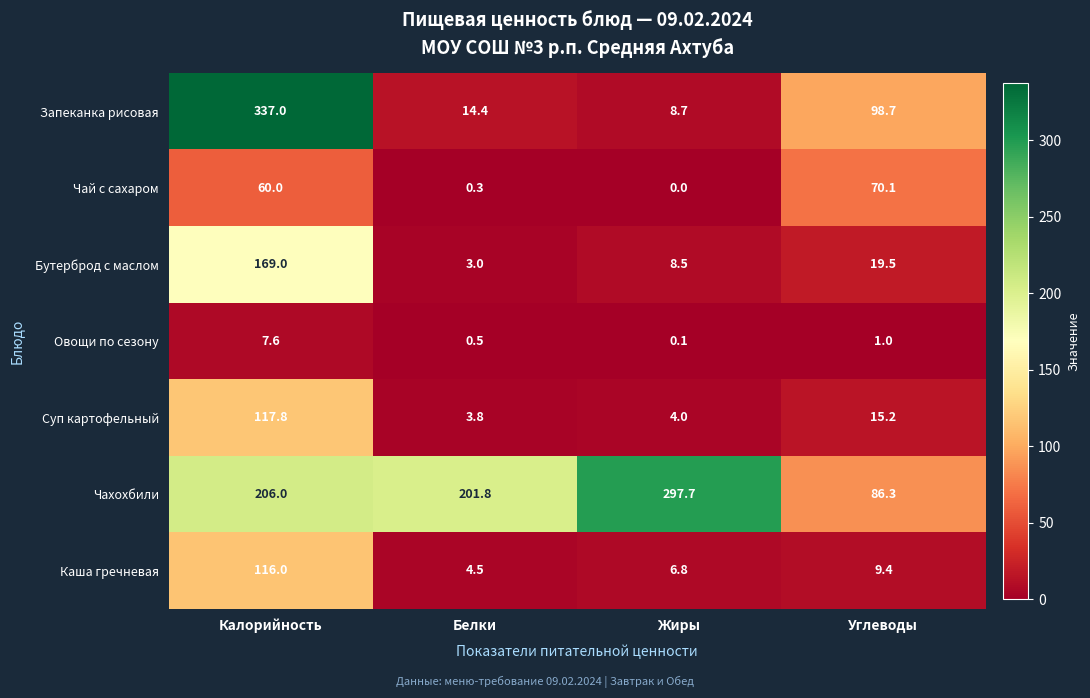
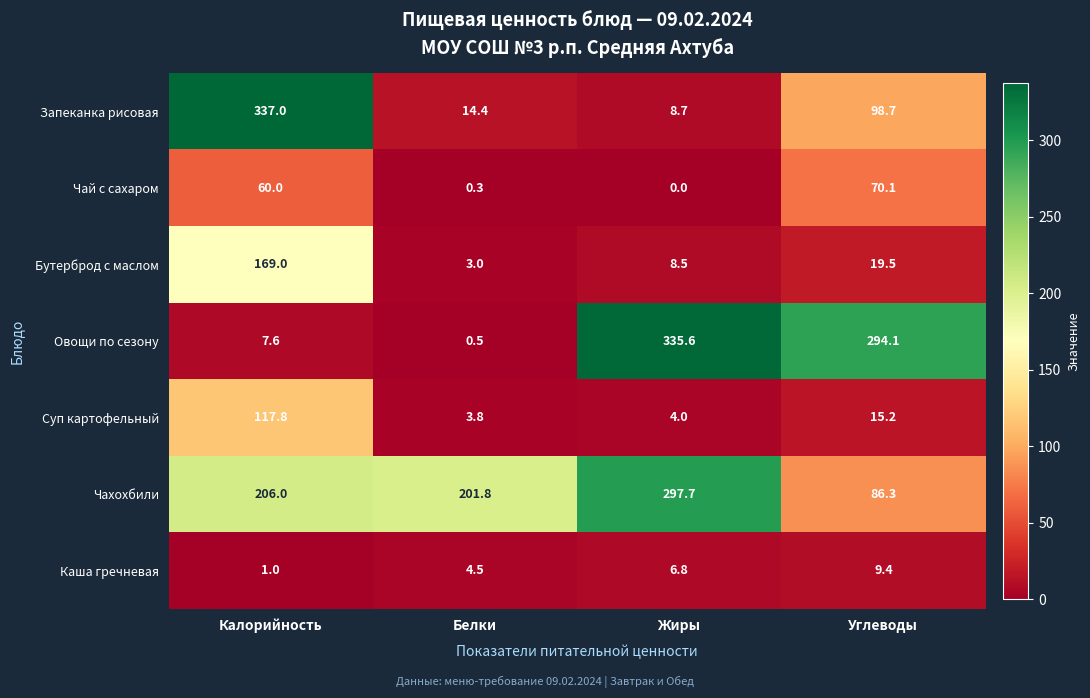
Овощи по сезону, Жиры: 0.1 -> 335.6
Овощи по сезону, Углеводы: 1.0 -> 294.1
Каша гречневая, Калорийность: 116.0 -> 1.0
